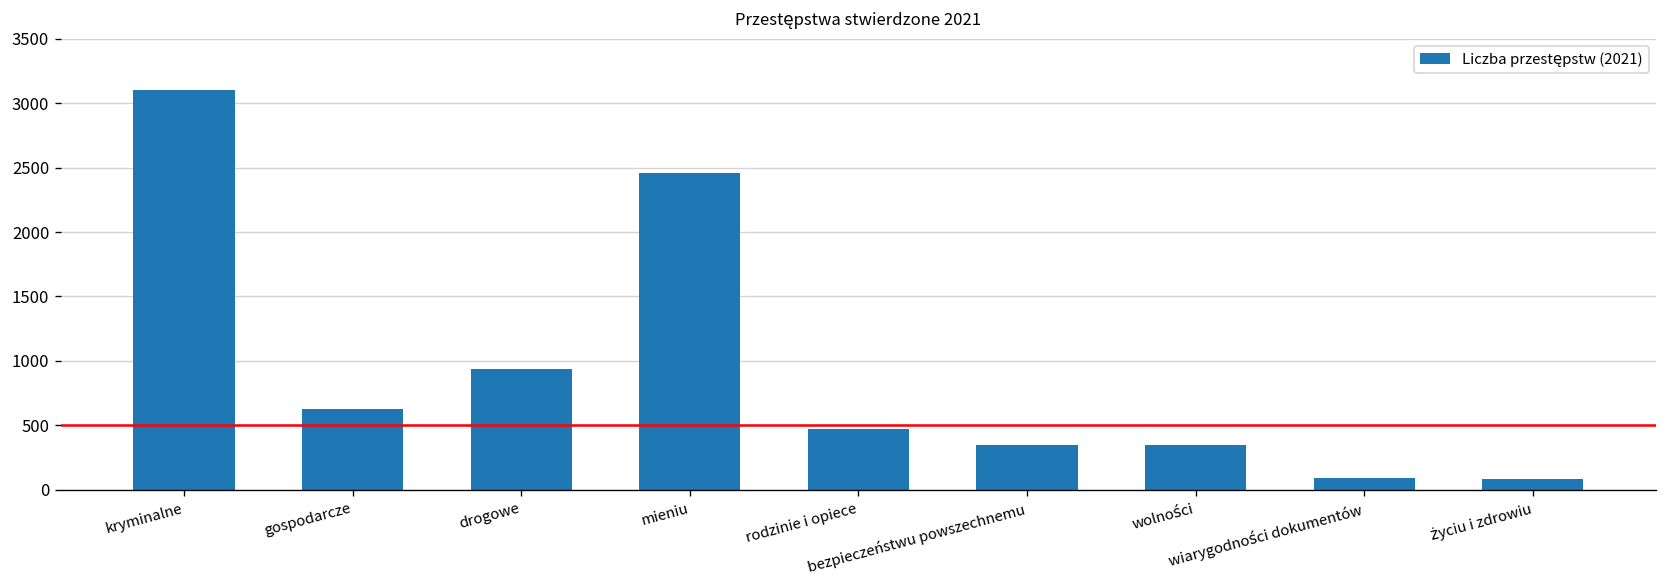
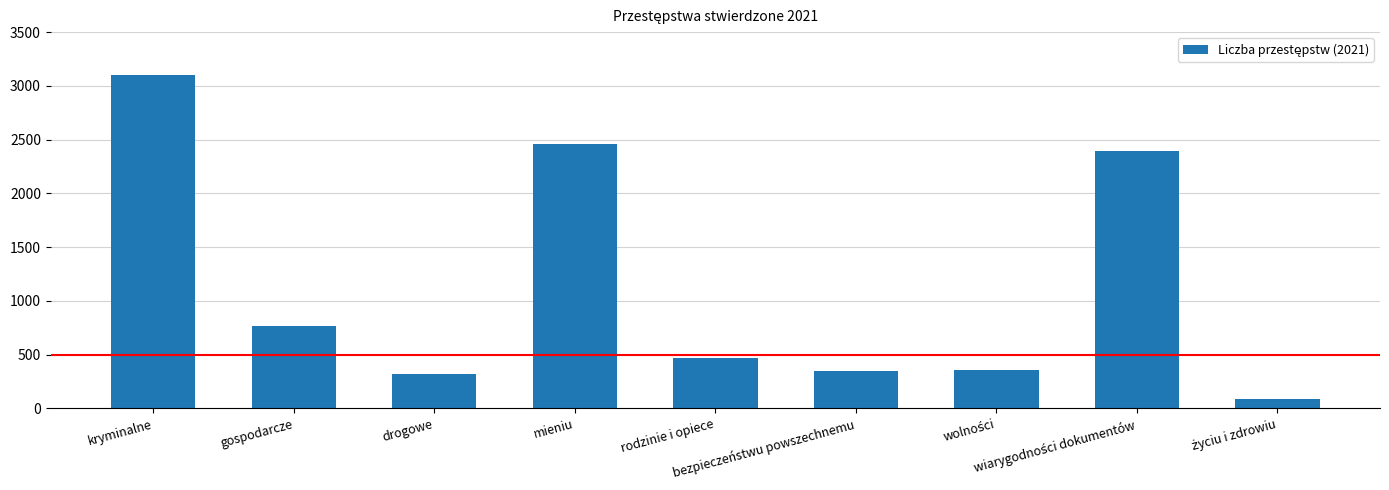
gospodarcze: 620 -> 770
drogowe: 940 -> 320
wiarygodności dokumentów: 100 -> 2390
